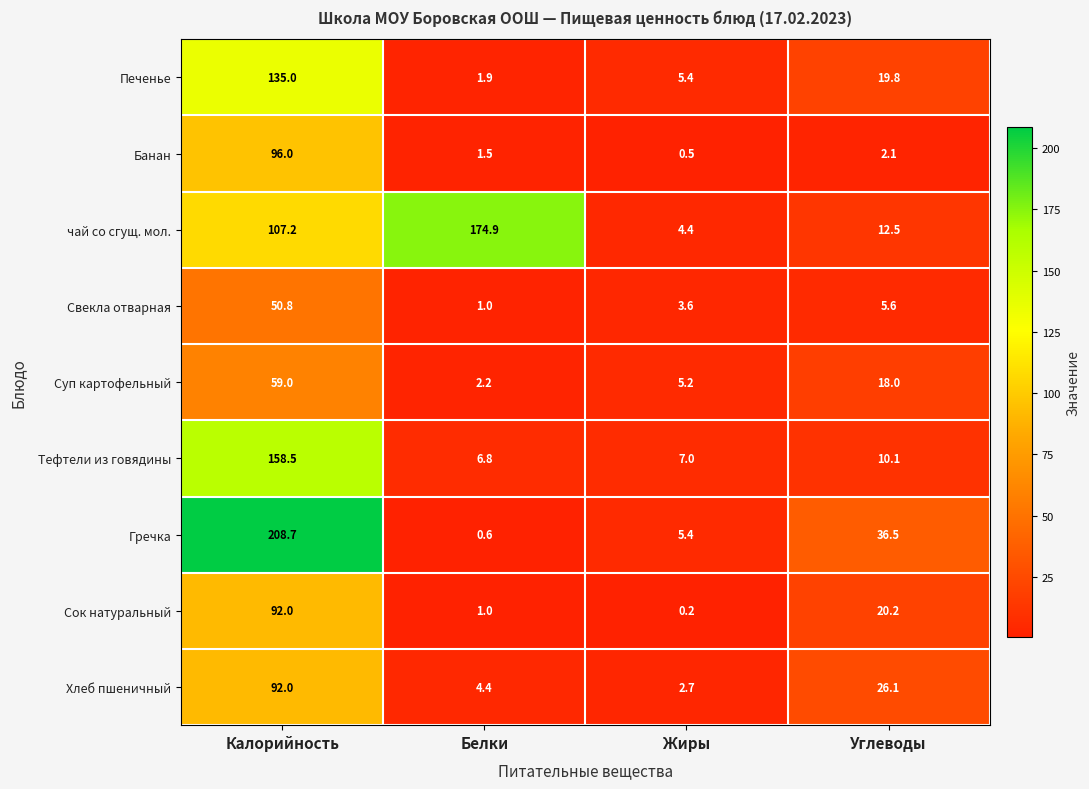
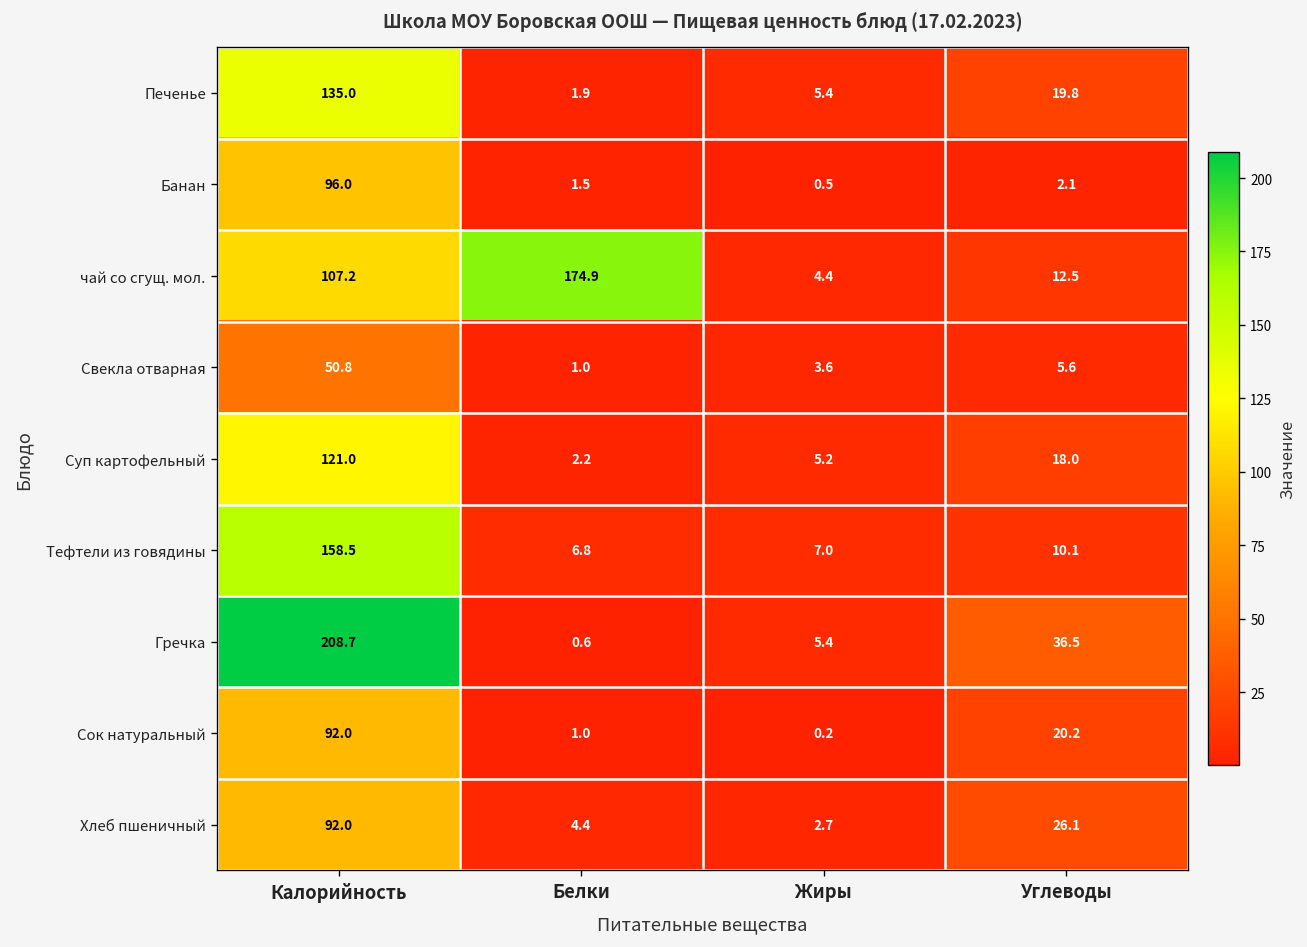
Суп картофельный, Калорийность: 59.0 -> 121.0
